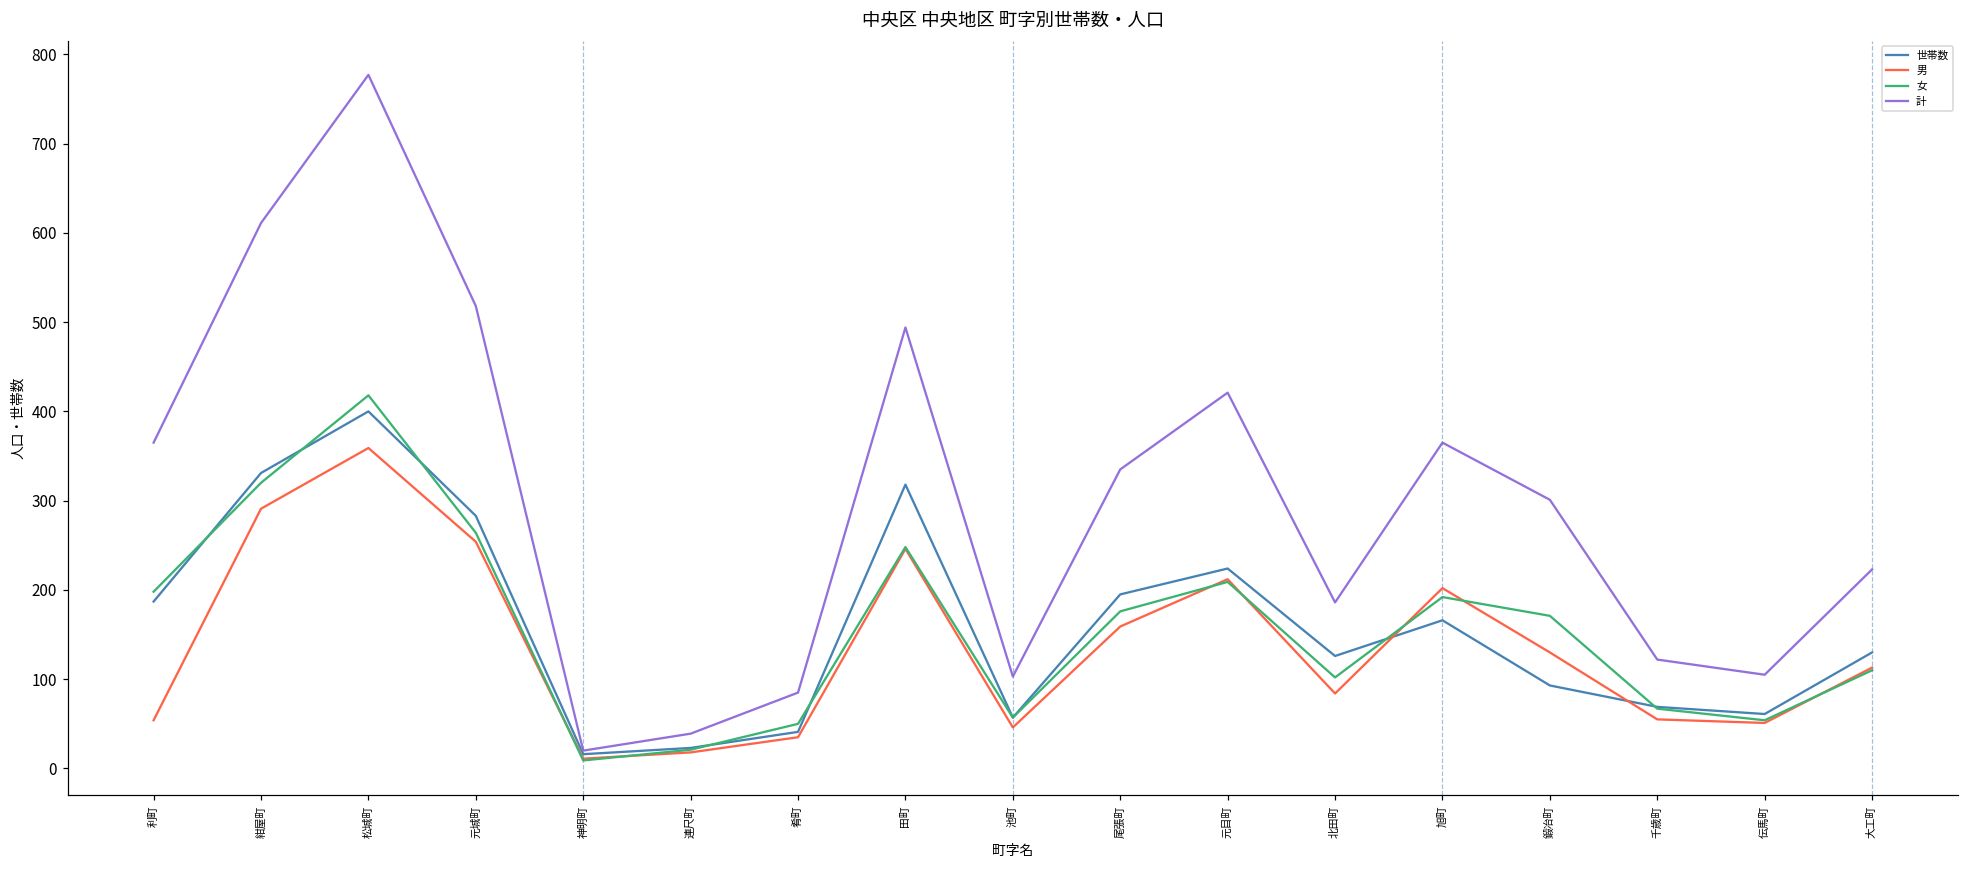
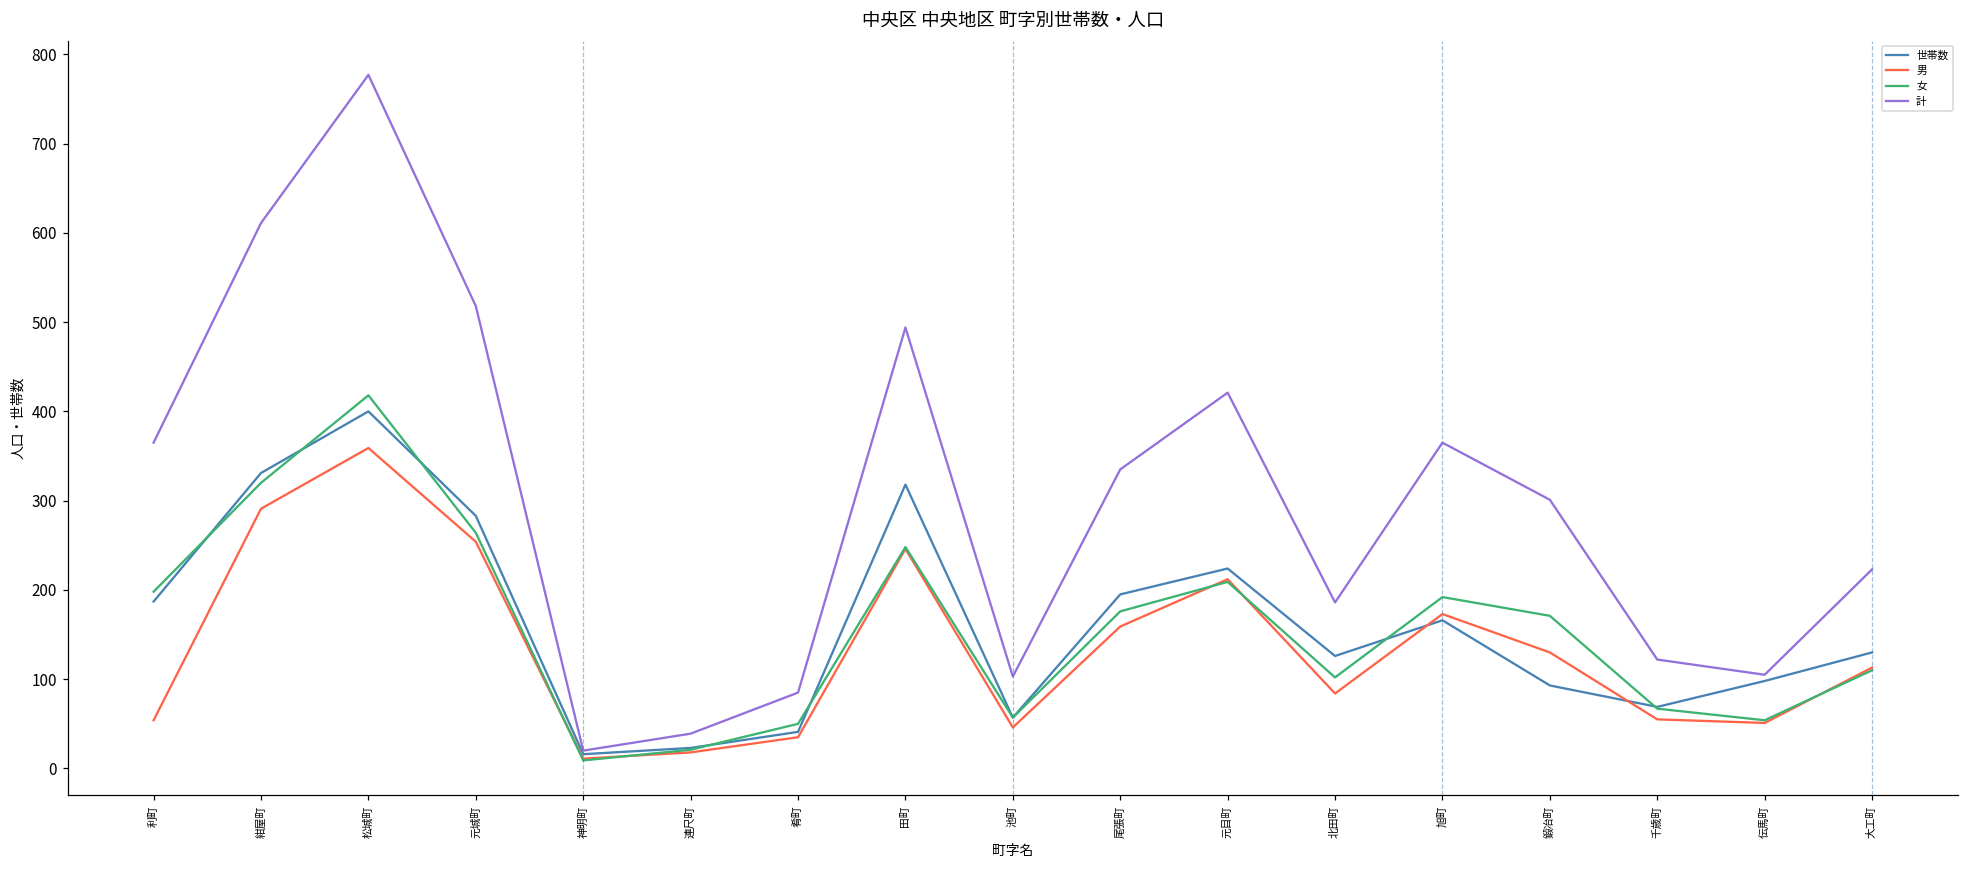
男, 旭町: 200 -> 170
世帯数, 伝馬町: 60 -> 100
